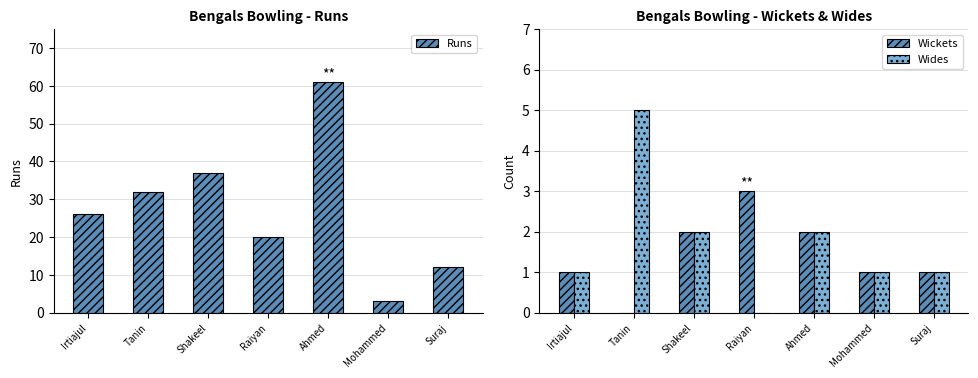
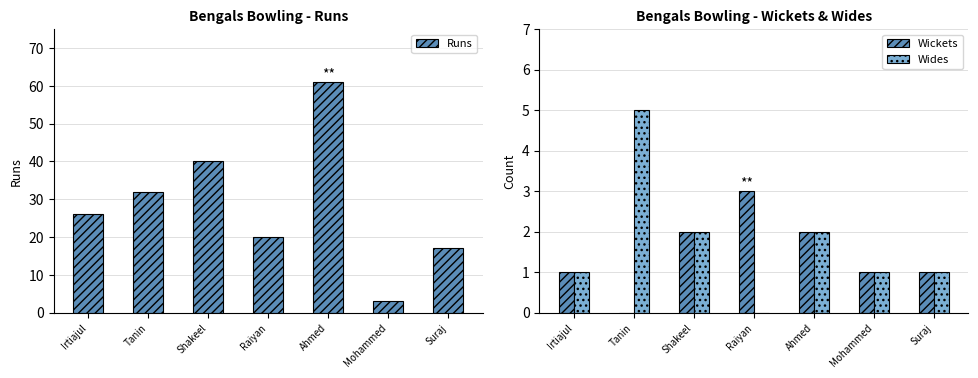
Bengals Bowling - Runs, Shakeel: 37 -> 40
Bengals Bowling - Runs, Suraj: 12 -> 17
